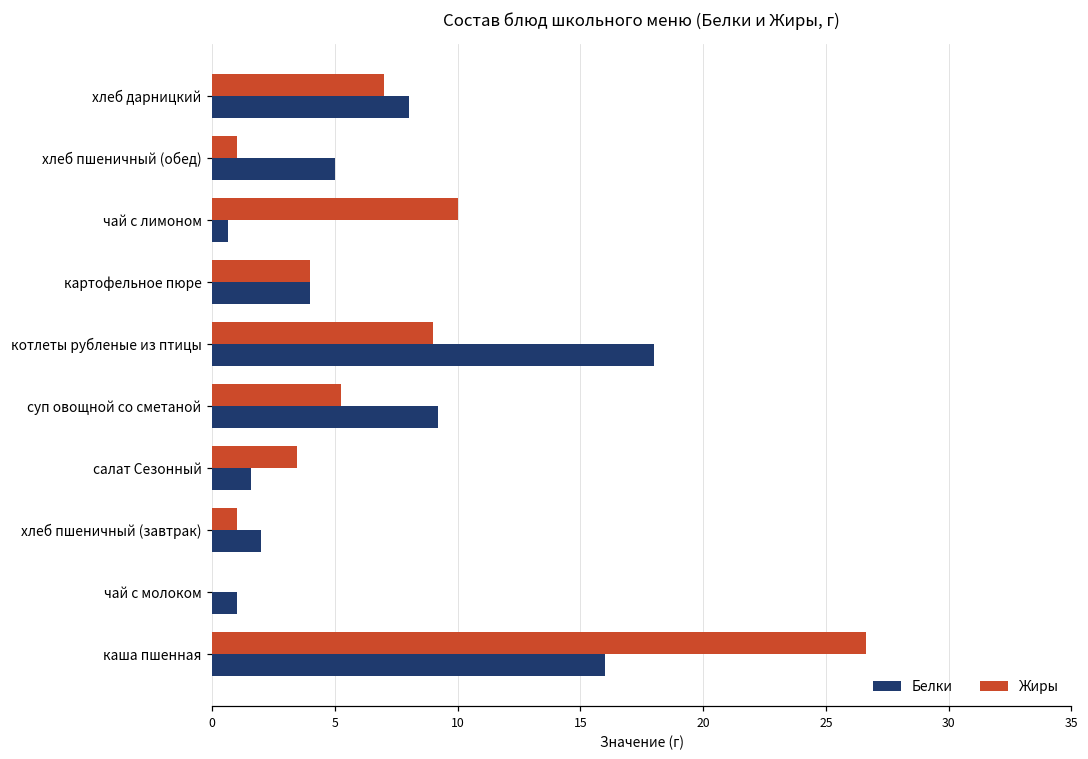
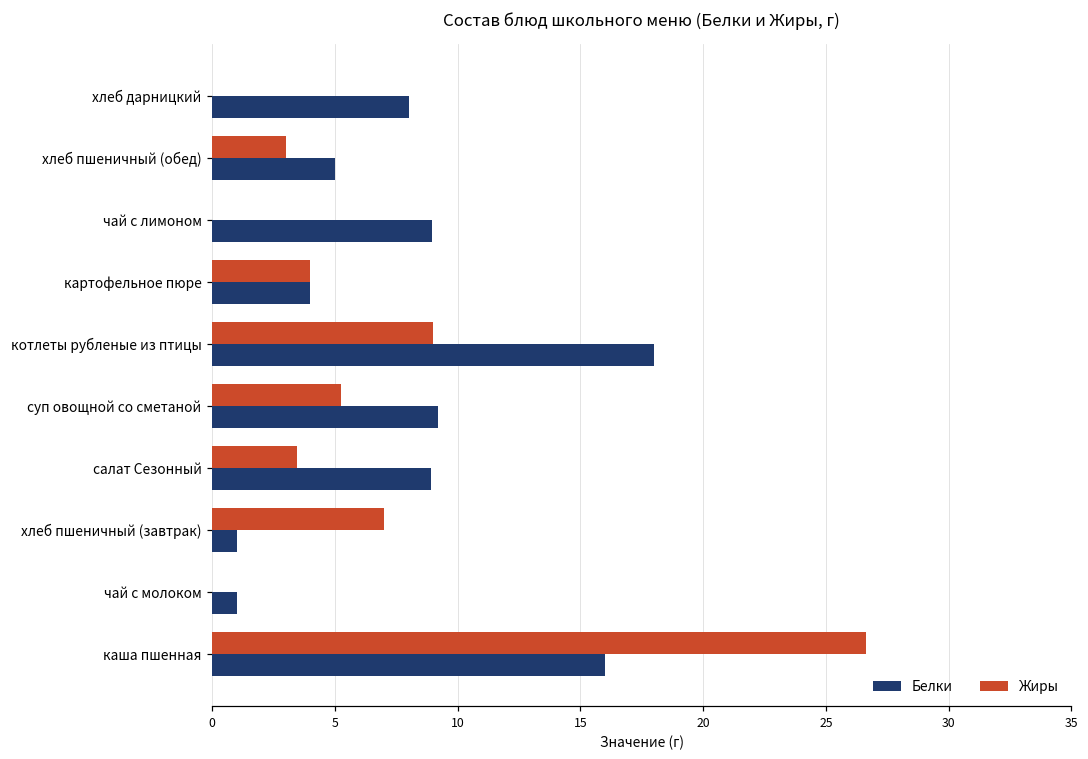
Жиры, хлеб дарницкий: 7 -> 0
Жиры, хлеб пшеничный (обед): 1 -> 3
Жиры, чай с лимоном: 10 -> 0
Белки, чай с лимоном: 0.6 -> 9.0
Белки, салат Сезонный: 1.6 -> 8.9
Жиры, хлеб пшеничный (завтрак): 1 -> 7
Белки, хлеб пшеничный (завтрак): 2 -> 1
